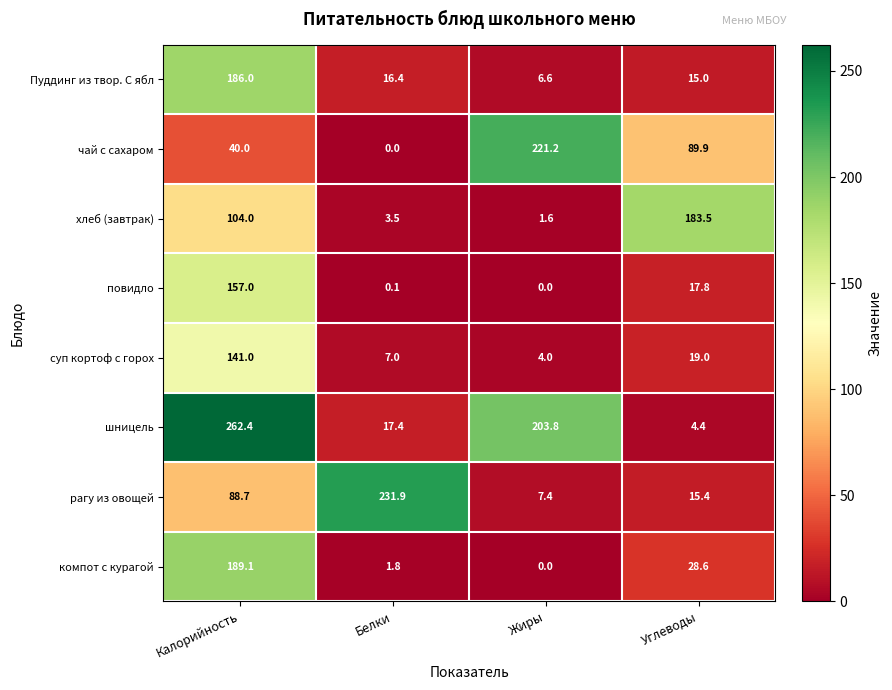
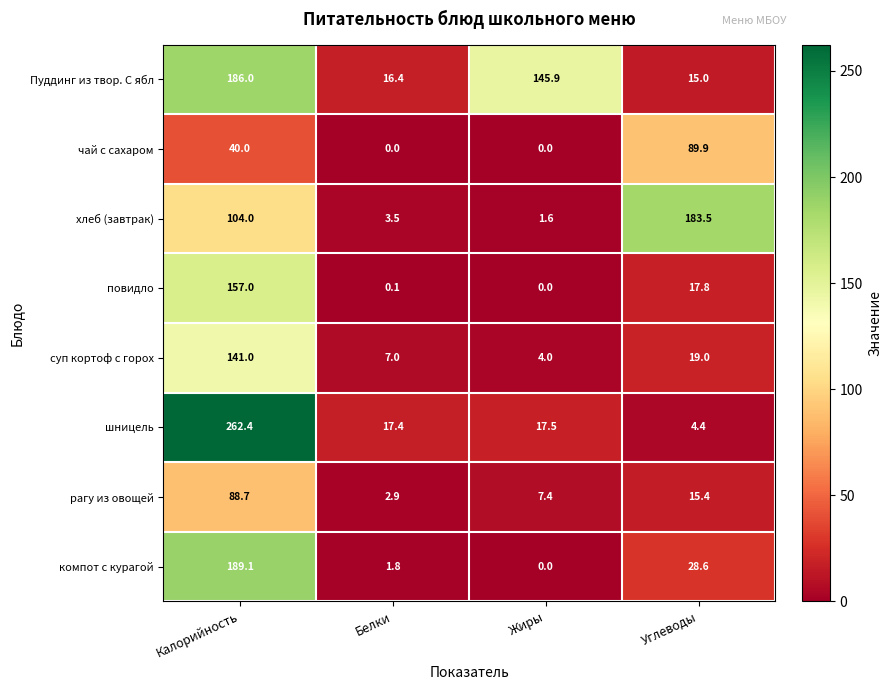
Пуддинг из твор. С ябл, Жиры: 6.6 -> 145.9
чай с сахаром, Жиры: 221.2 -> 0.0
шницель, Жиры: 203.8 -> 17.5
рагу из овощей, Белки: 231.9 -> 2.9
